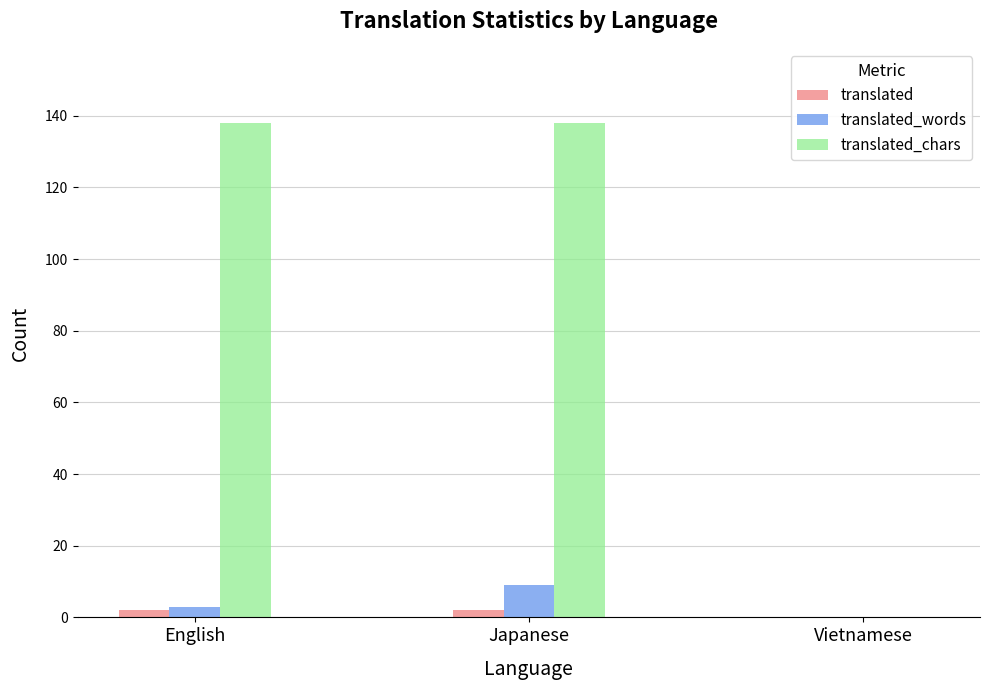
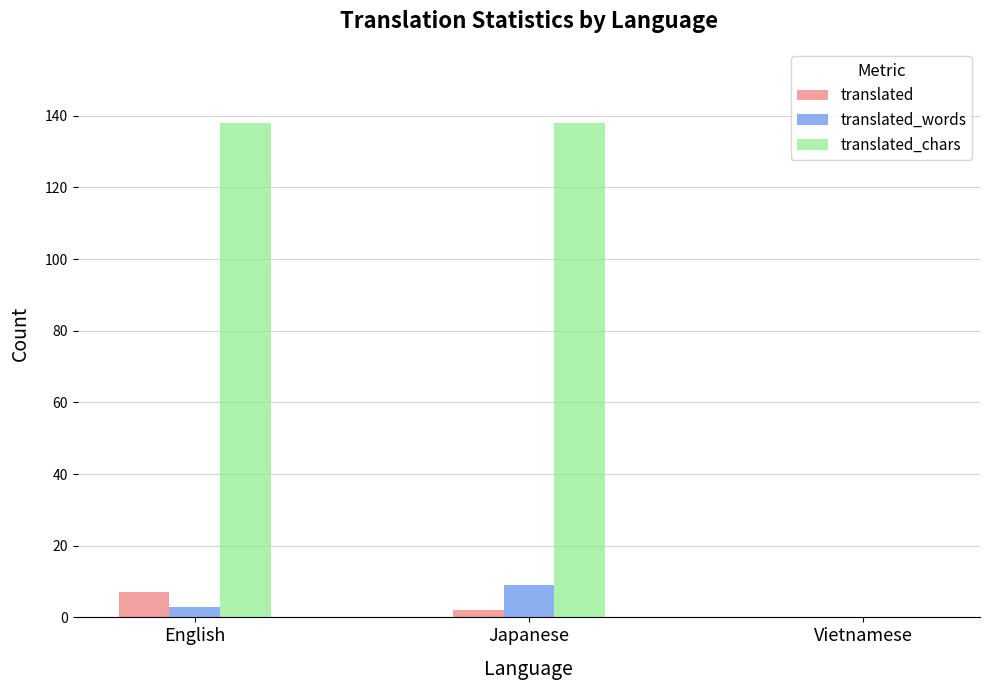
translated, English: 2 -> 7
